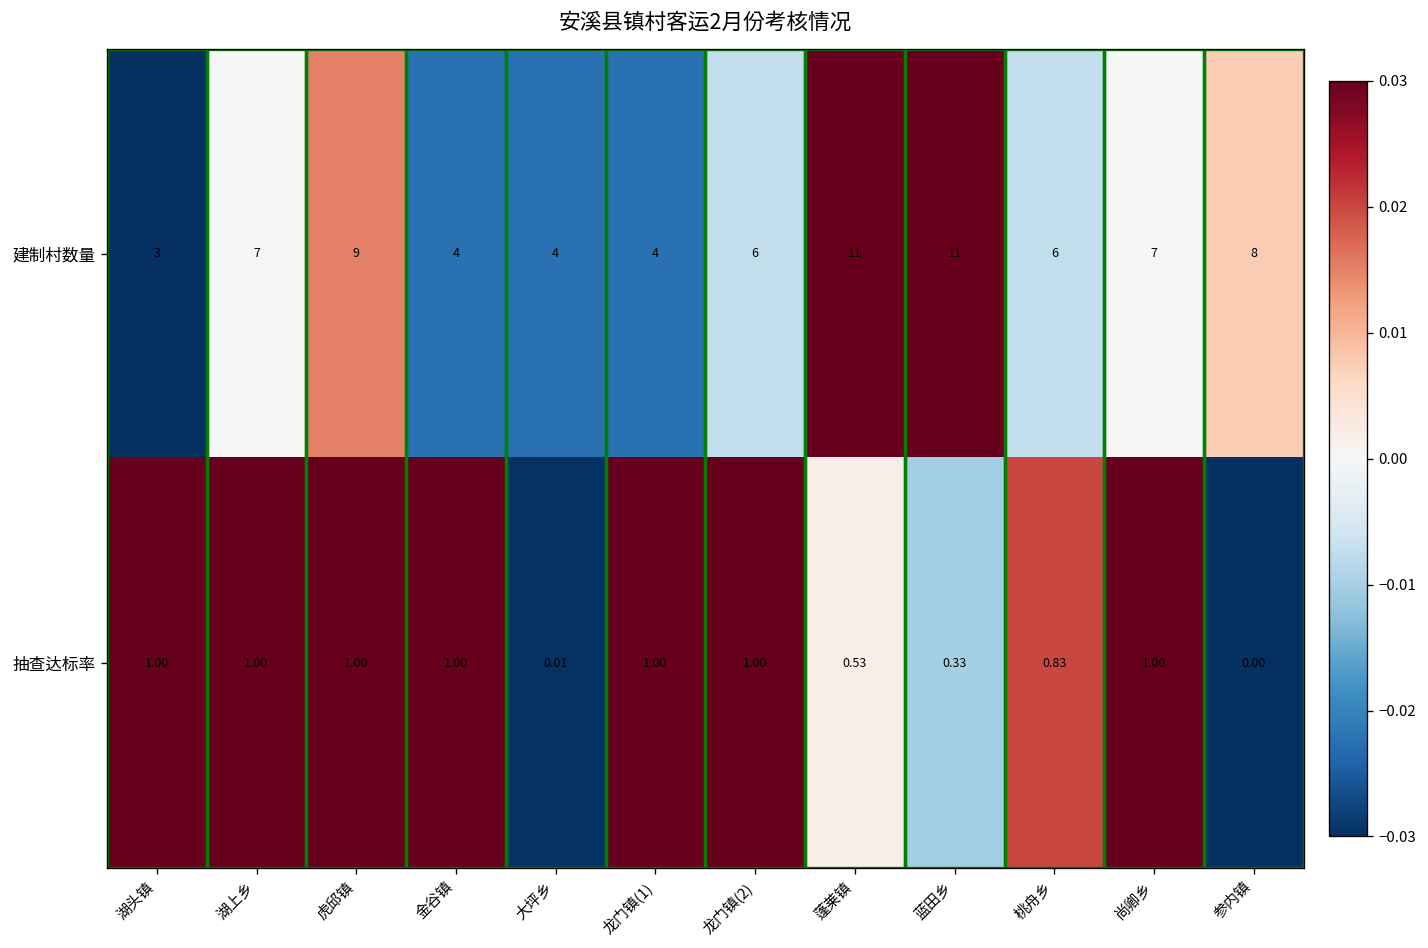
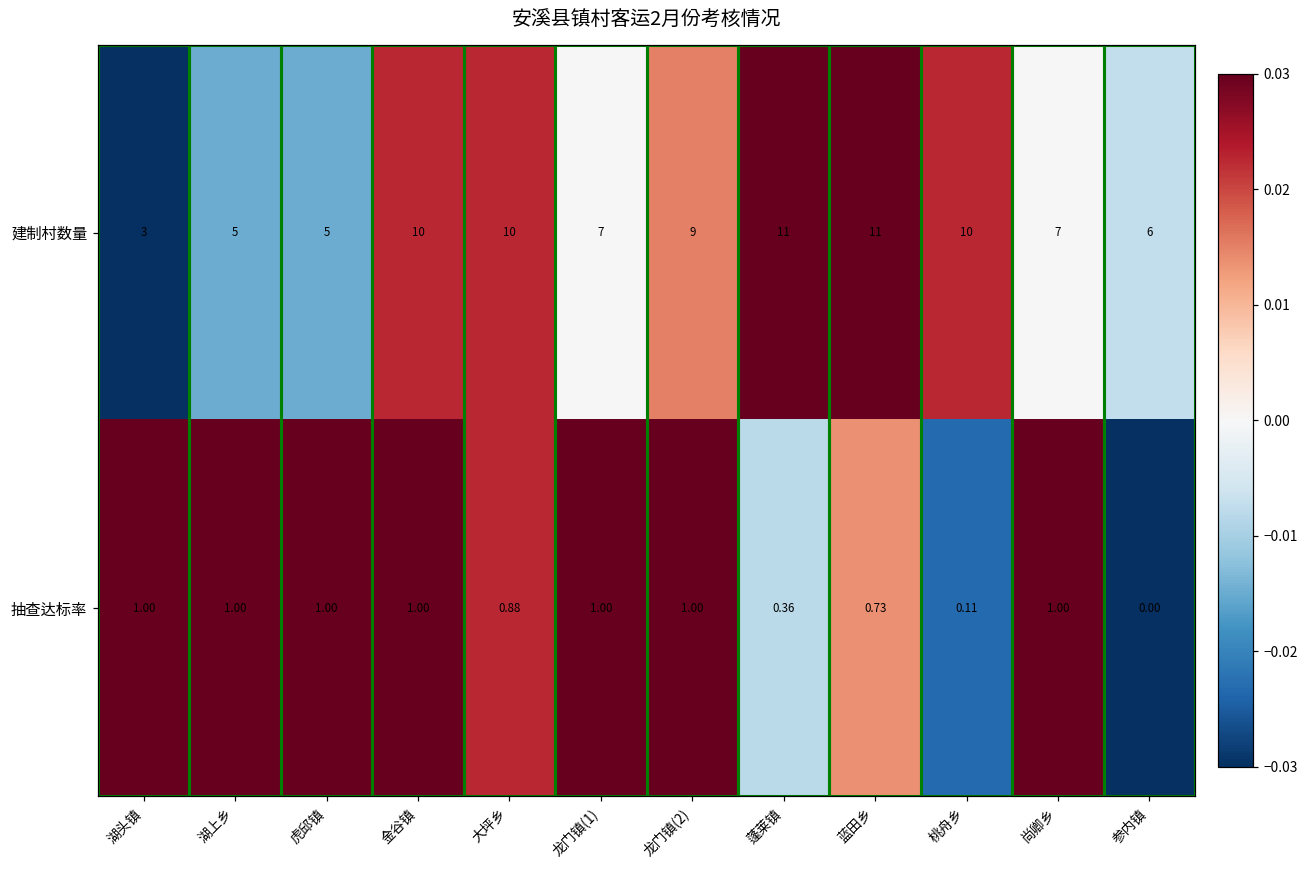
建制村数量, 湖上乡: 7 -> 5
建制村数量, 虎邱镇: 9 -> 5
建制村数量, 金谷镇: 4 -> 10
建制村数量, 大坪乡: 4 -> 10
建制村数量, 龙门镇(1): 4 -> 7
建制村数量, 龙门镇(2): 6 -> 9
建制村数量, 桃舟乡: 6 -> 10
建制村数量, 参内镇: 8 -> 6
抽查达标率, 大坪乡: 0.01 -> 0.88
抽查达标率, 蓬莱镇: 0.53 -> 0.36
抽查达标率, 蓝田乡: 0.33 -> 0.73
抽查达标率, 桃舟乡: 0.83 -> 0.11
